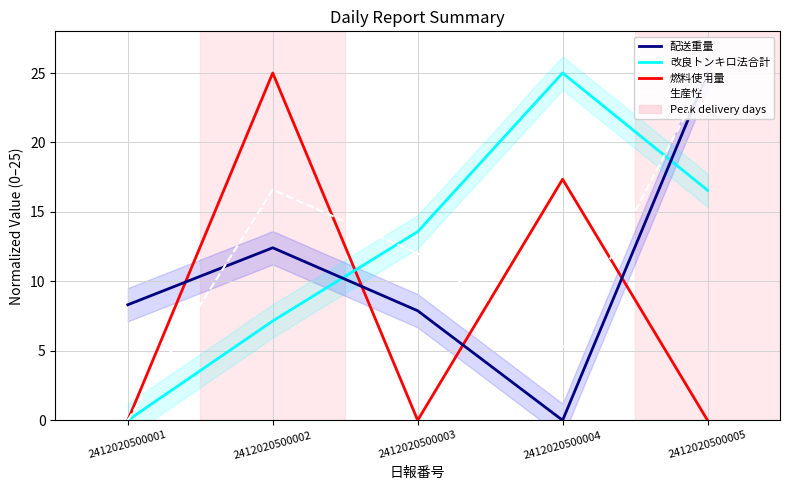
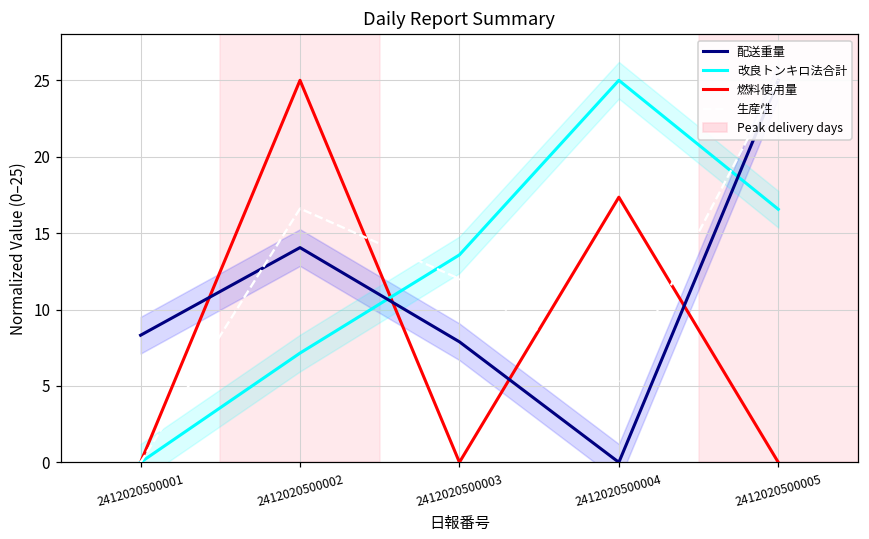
配送重量, 2412020500002: 12.4 -> 14.1
